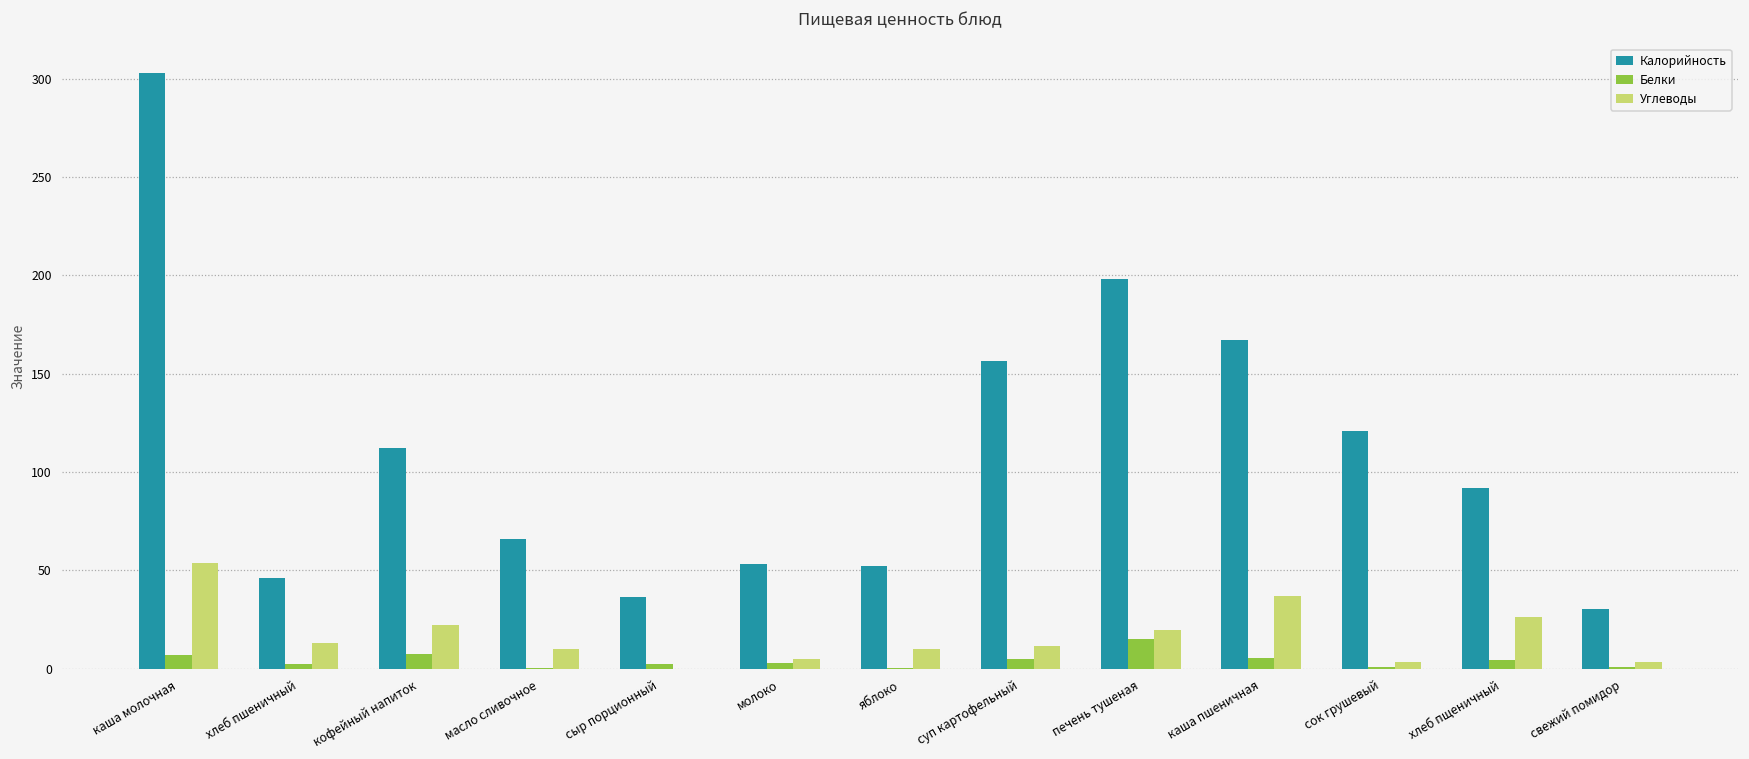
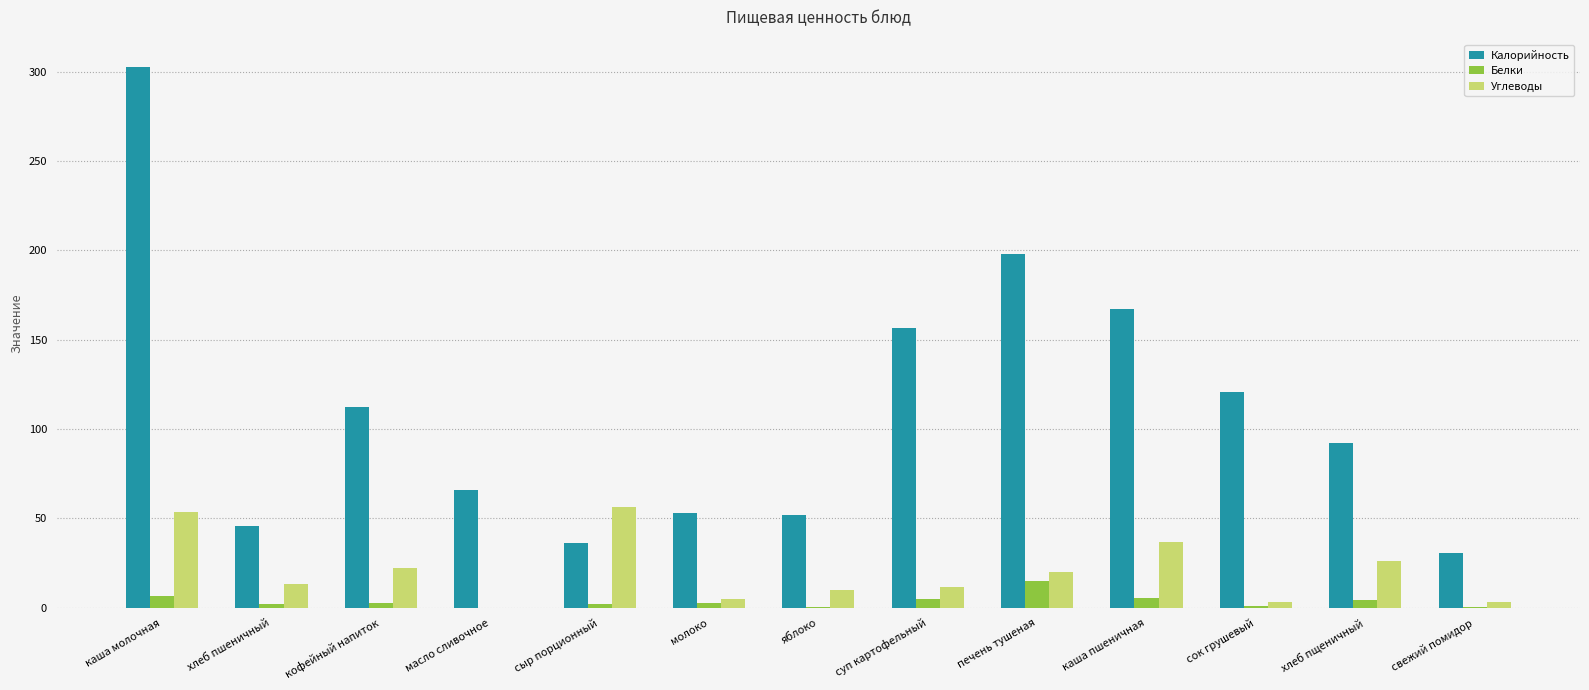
Белки, кофейный напиток: 7 -> 3
Углеводы, масло сливочное: 10 -> 0
Углеводы, сыр порционный: 0 -> 57
